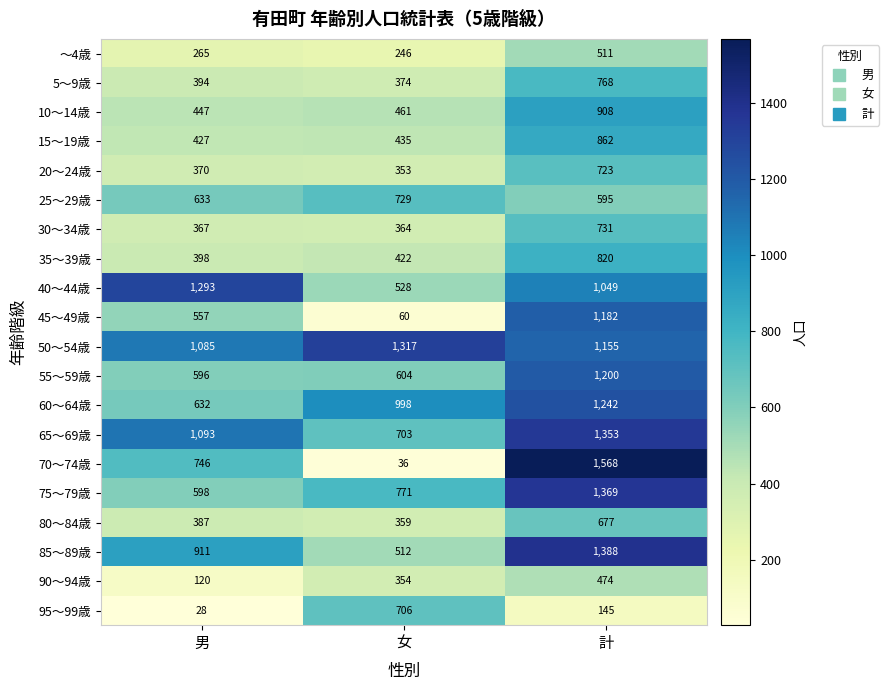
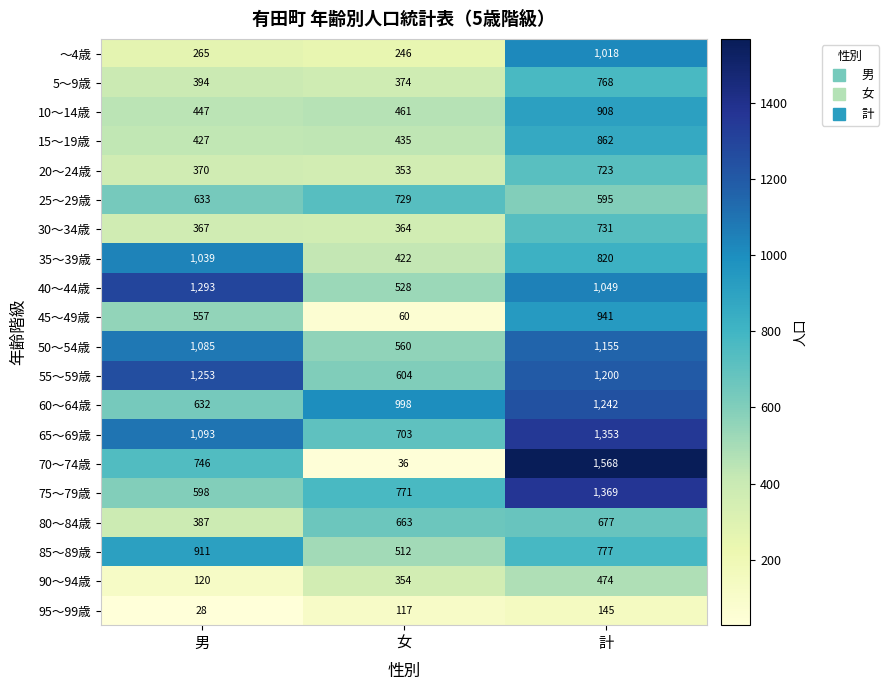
～4歳, 計: 511 -> 1,018
35～39歳, 男: 398 -> 1,039
45～49歳, 計: 1,182 -> 941
50～54歳, 女: 1,317 -> 560
55～59歳, 男: 596 -> 1,253
80～84歳, 女: 359 -> 663
85～89歳, 計: 1,388 -> 777
95～99歳, 女: 706 -> 117
